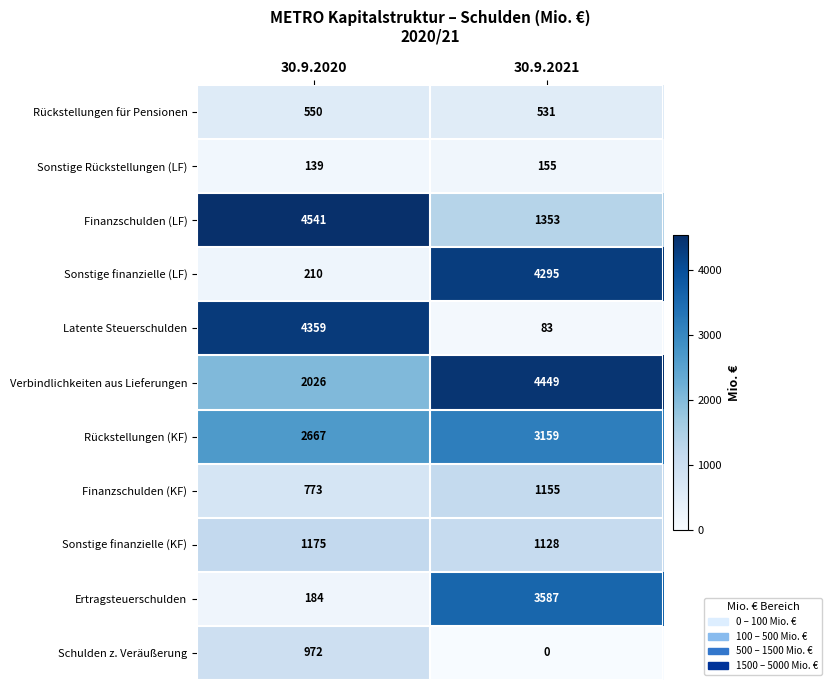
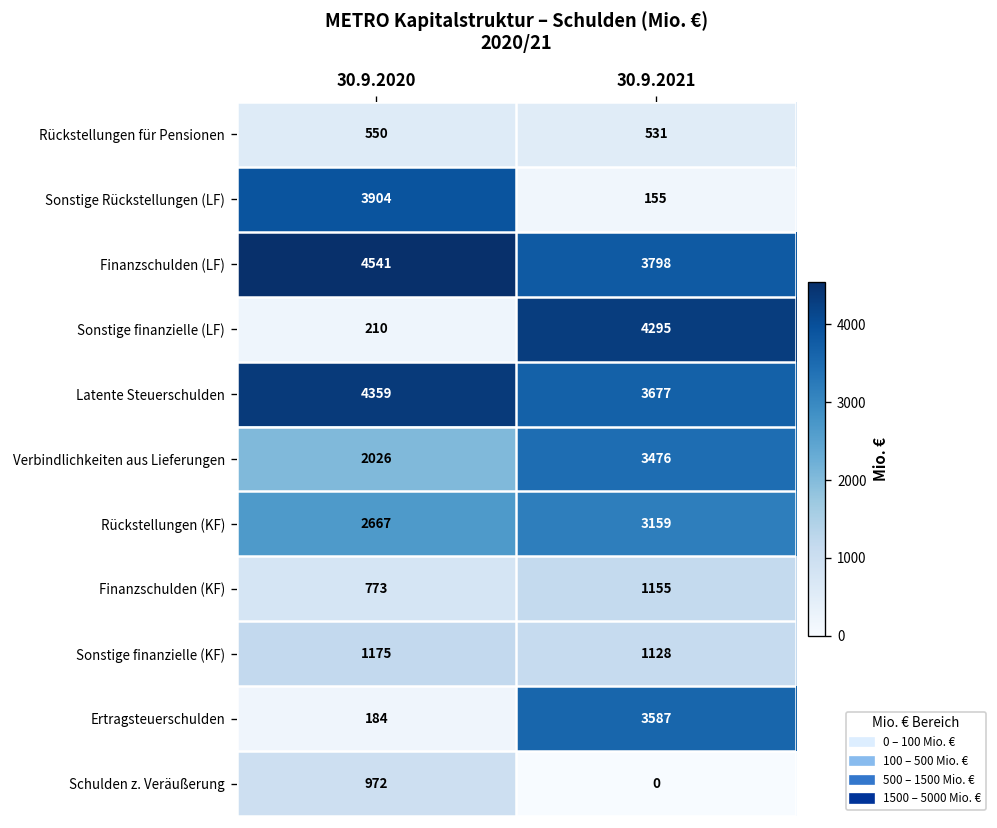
Sonstige Rückstellungen (LF), 30.9.2020: 139 -> 3904
Finanzschulden (LF), 30.9.2021: 1353 -> 3798
Latente Steuerschulden, 30.9.2021: 83 -> 3677
Verbindlichkeiten aus Lieferungen, 30.9.2021: 4449 -> 3476
